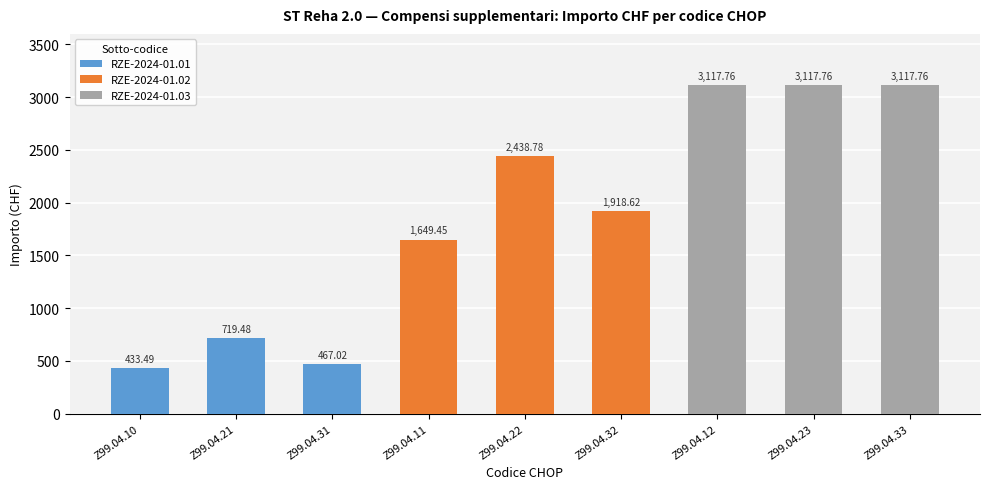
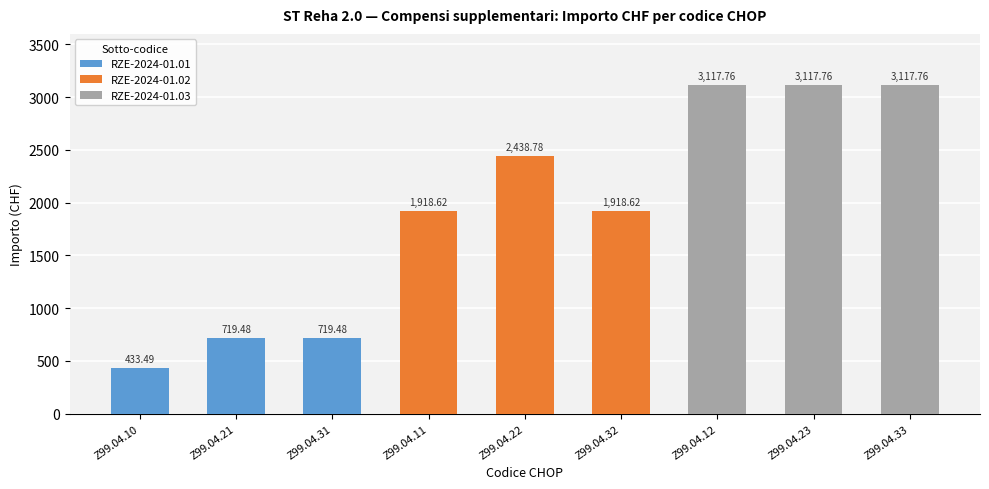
Z99.04.31: 467.02 -> 719.48
Z99.04.11: 1,649.45 -> 1,918.62
